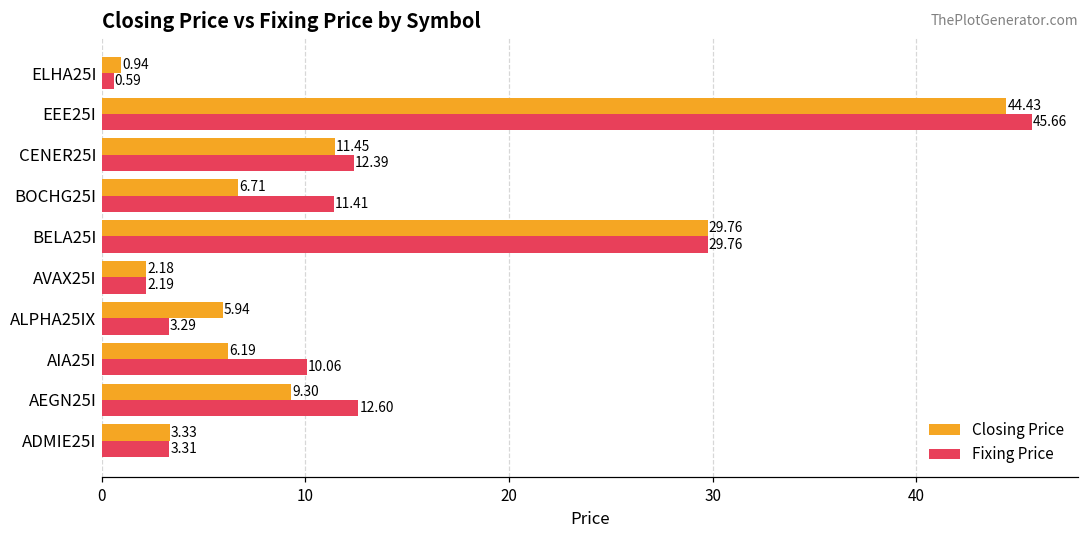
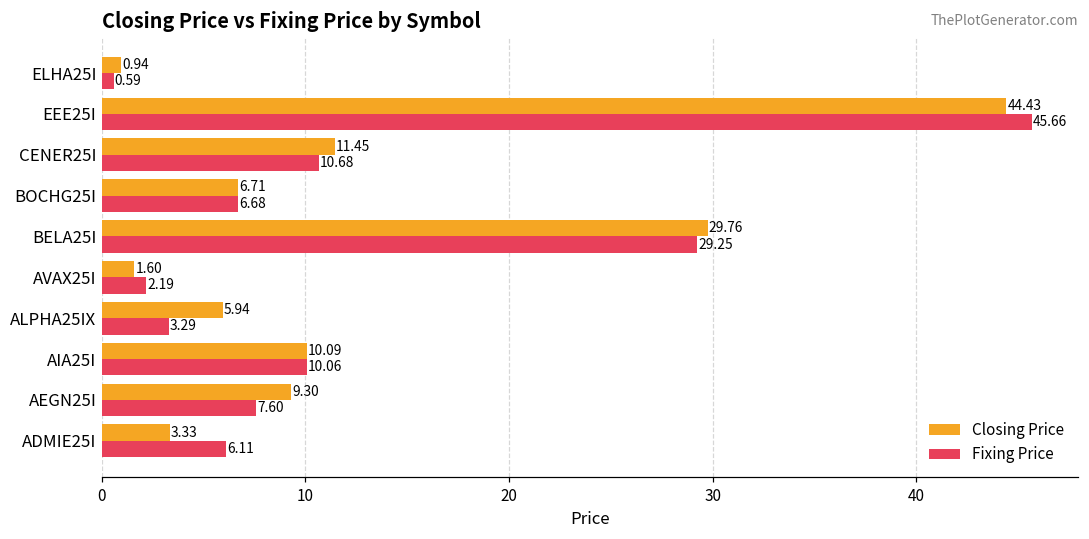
Fixing Price, CENER25I: 12.39 -> 10.68
Fixing Price, BOCHG25I: 11.41 -> 6.68
Fixing Price, BELA25I: 29.76 -> 29.25
Closing Price, AVAX25I: 2.18 -> 1.60
Closing Price, AIA25I: 6.19 -> 10.09
Fixing Price, AEGN25I: 12.60 -> 7.60
Fixing Price, ADMIE25I: 3.31 -> 6.11
